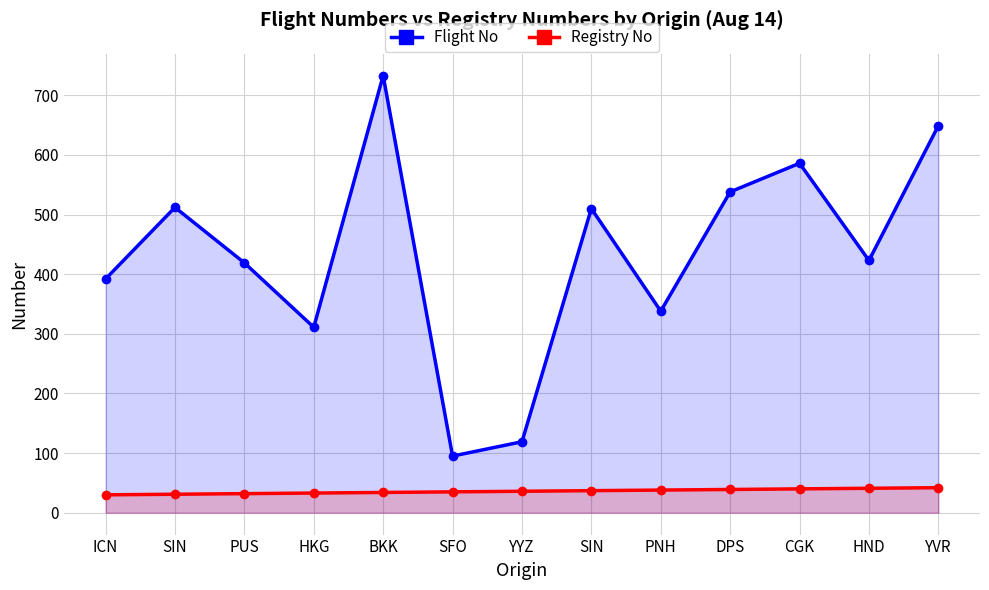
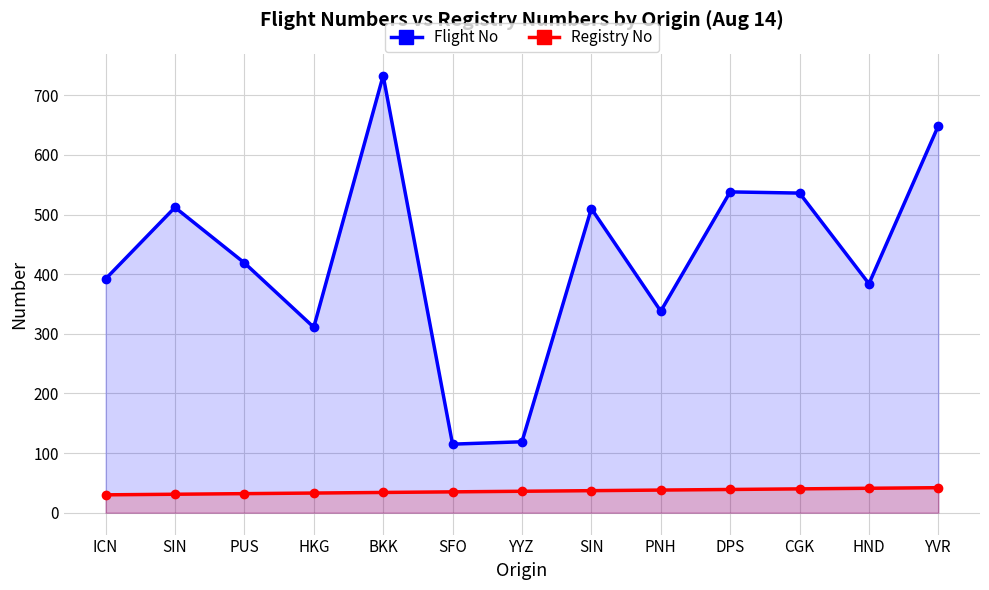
Flight No, SFO: 100 -> 120
Flight No, CGK: 590 -> 540
Flight No, HND: 420 -> 380
